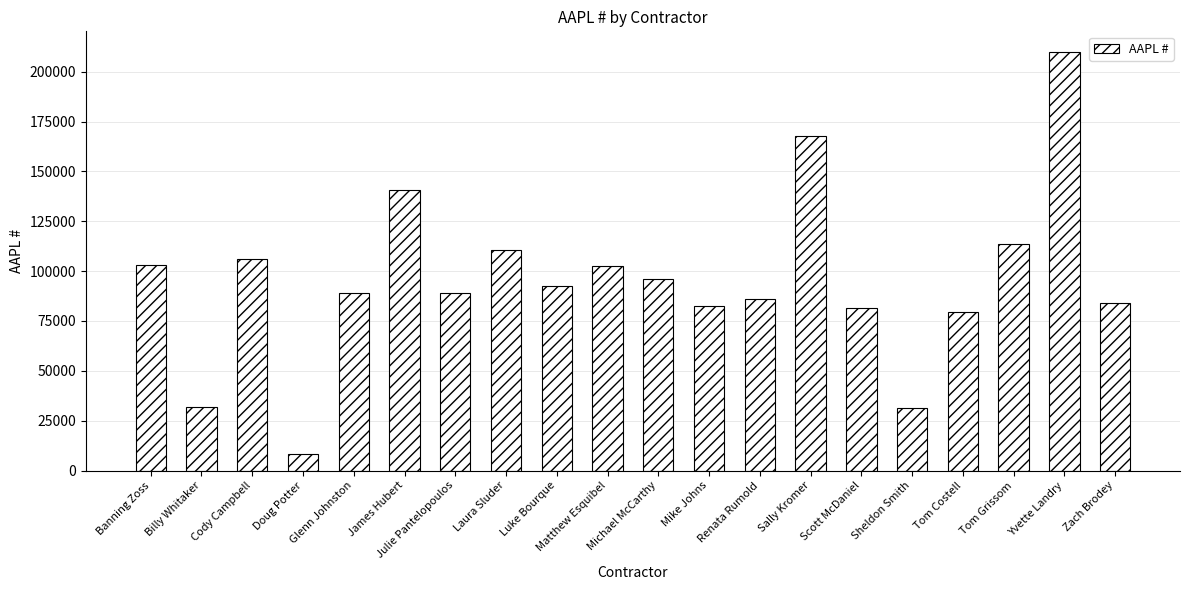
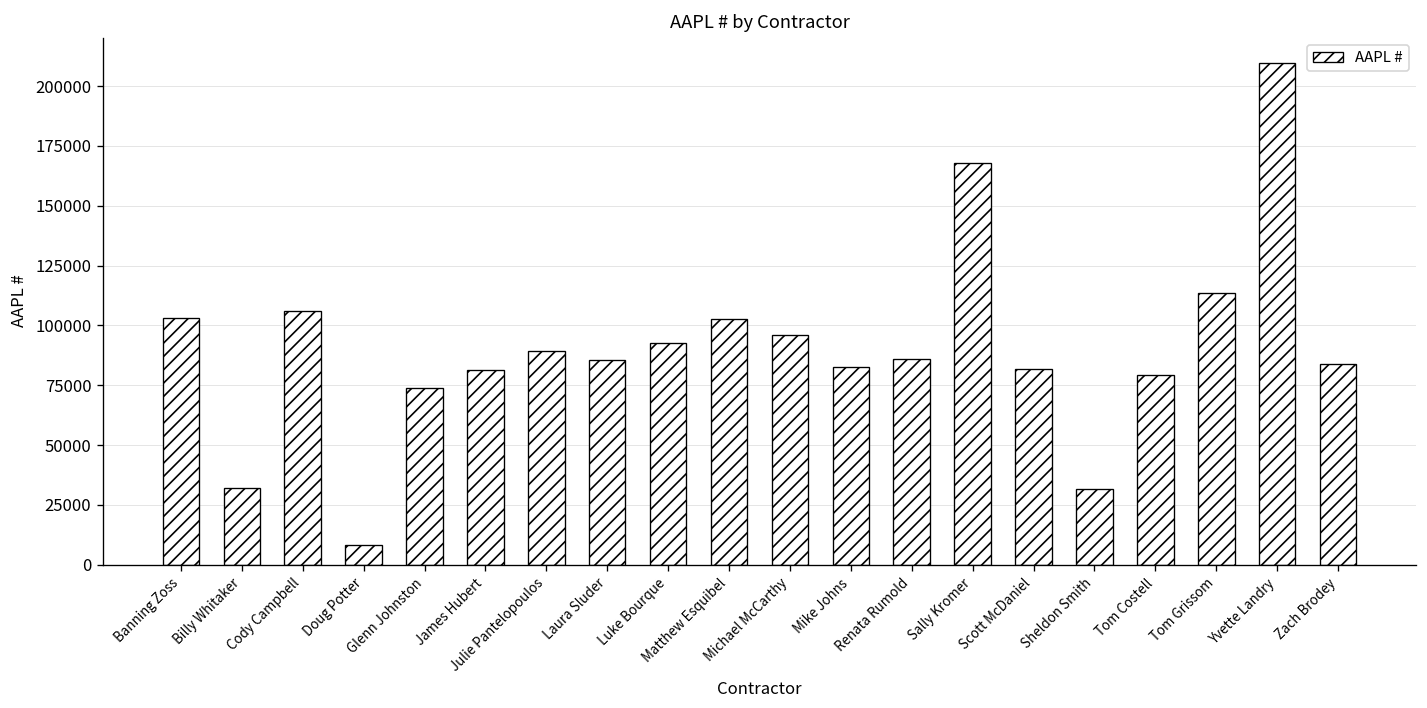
Glenn Johnston: 89000 -> 74000
James Hubert: 140000 -> 81000
Laura Sluder: 110000 -> 86000
